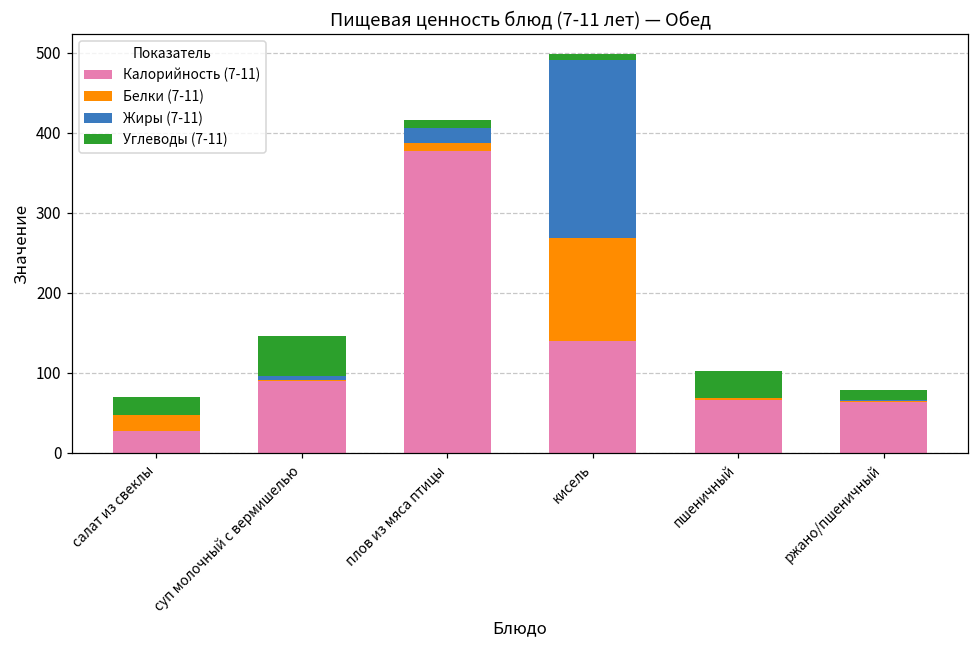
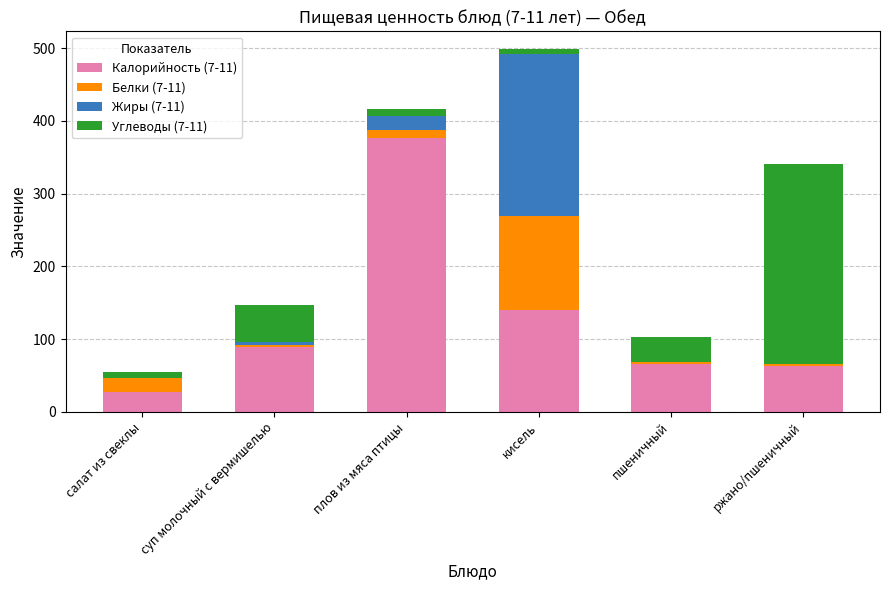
Углеводы (7-11), салат из свеклы: 20 -> 10
Углеводы (7-11), ржано/пшеничный: 10 -> 270
